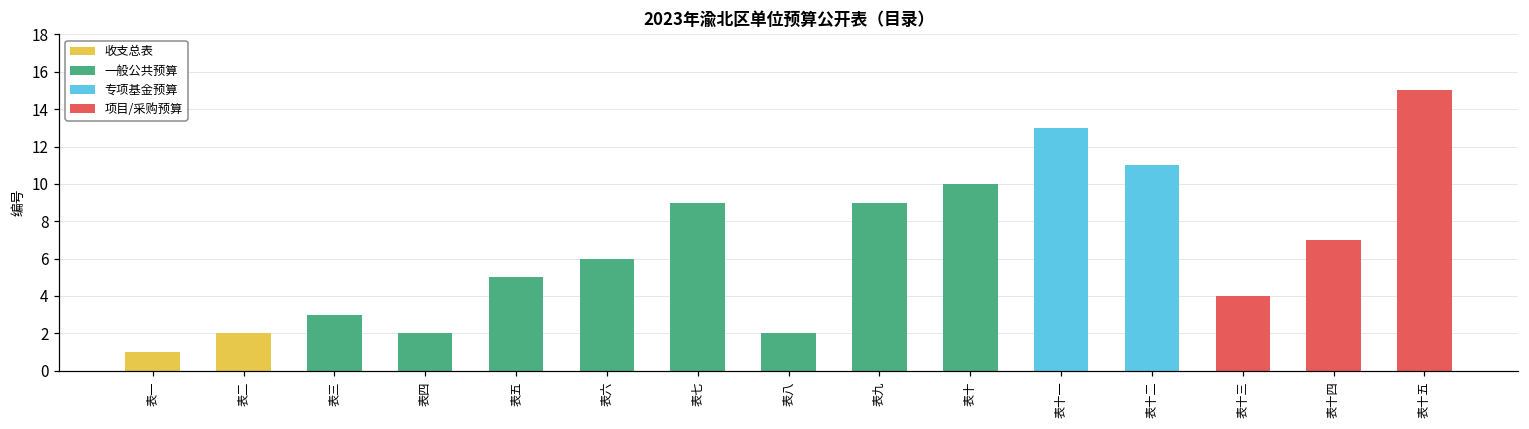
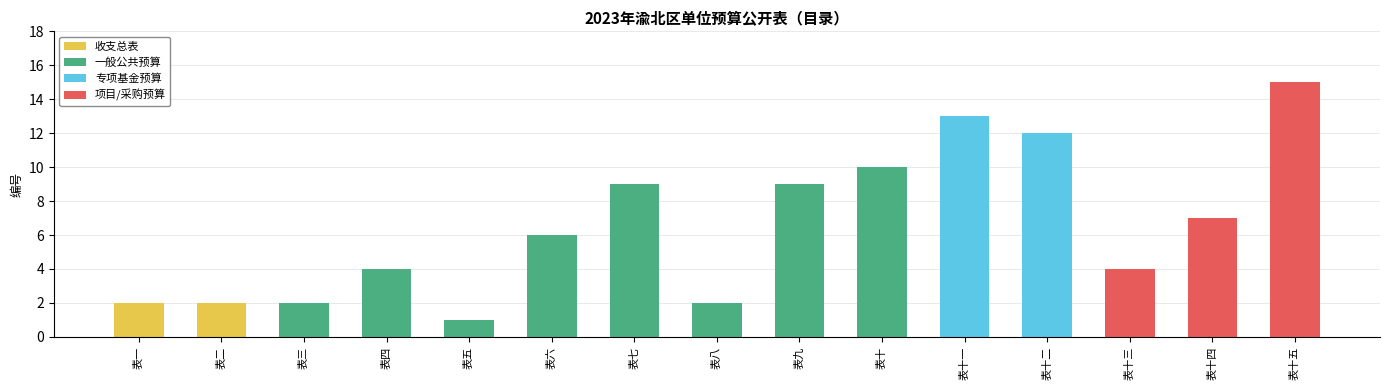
表一: 1 -> 2
表三: 3 -> 2
表四: 2 -> 4
表五: 5 -> 1
表十二: 11 -> 12
